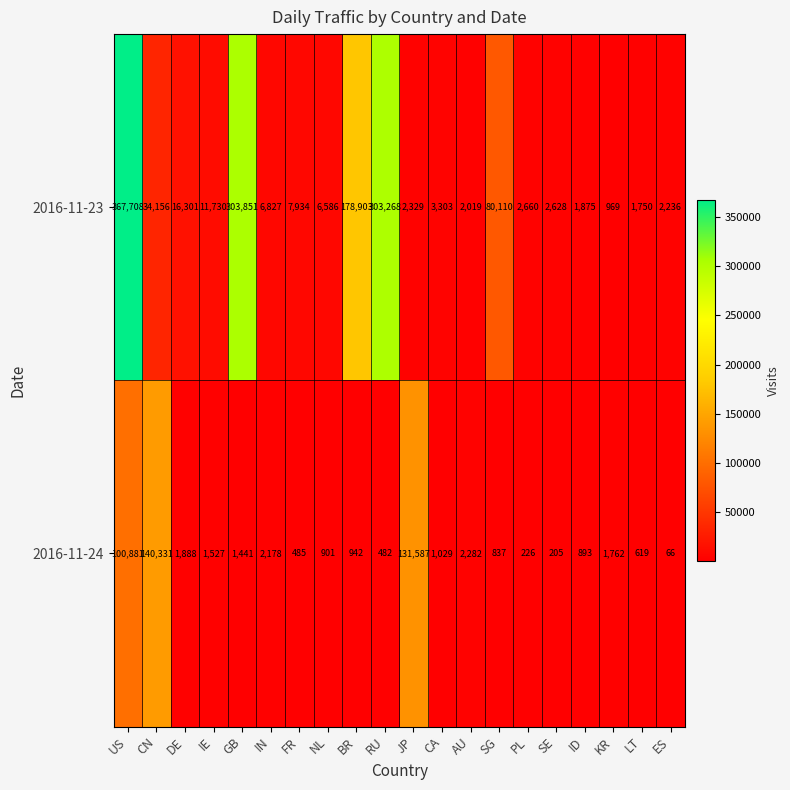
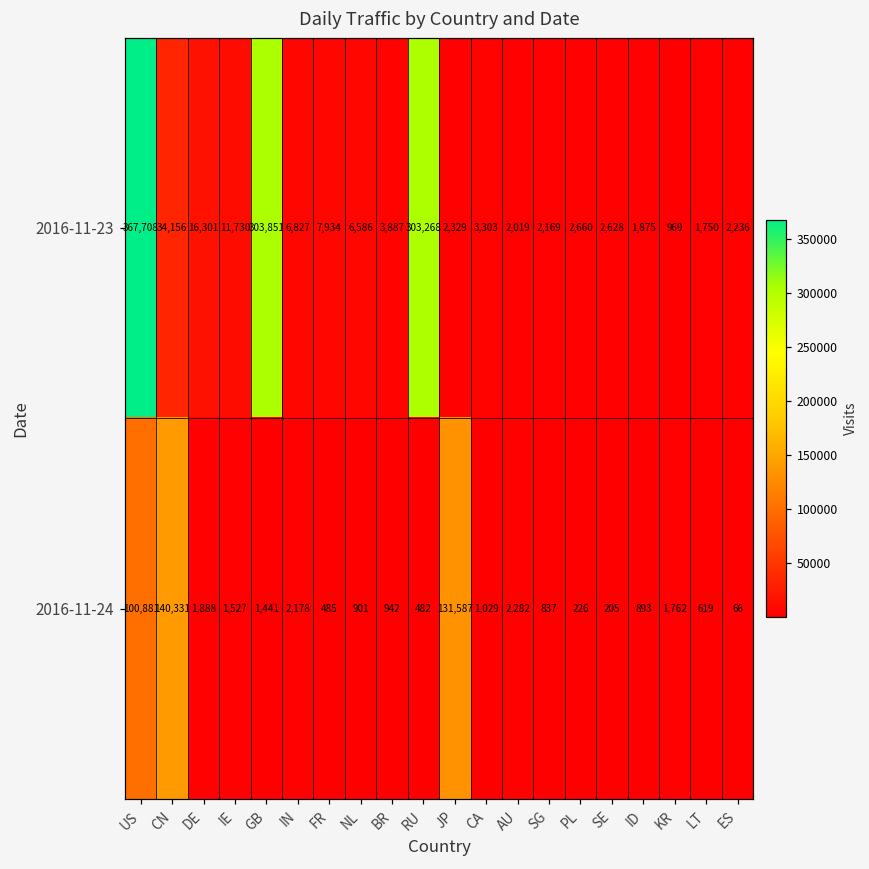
2016-11-23, BR: 178,903 -> 3,887
2016-11-23, SG: 80,110 -> 2,169
